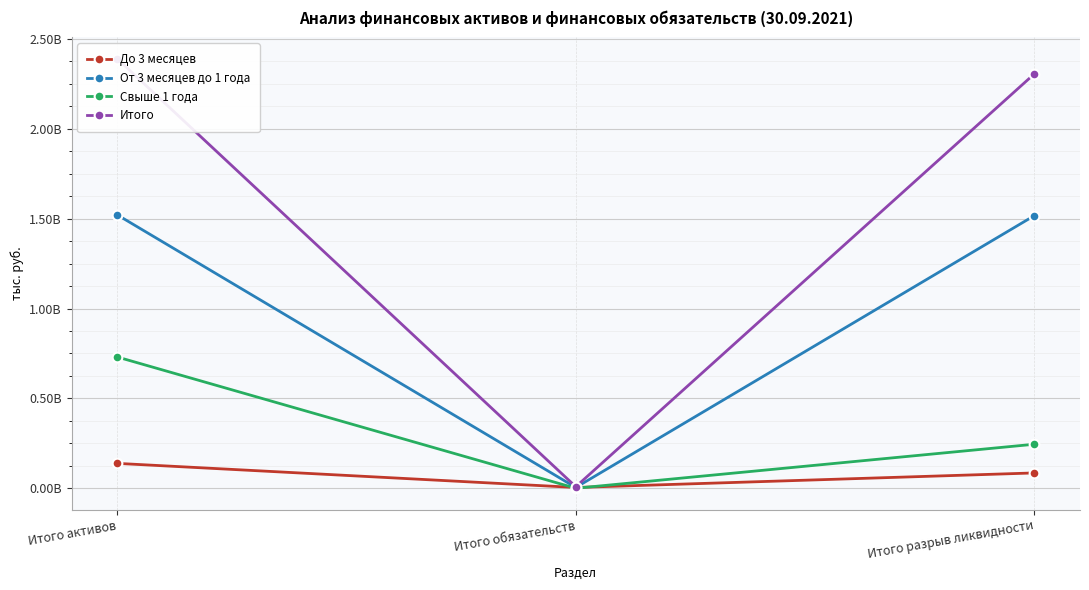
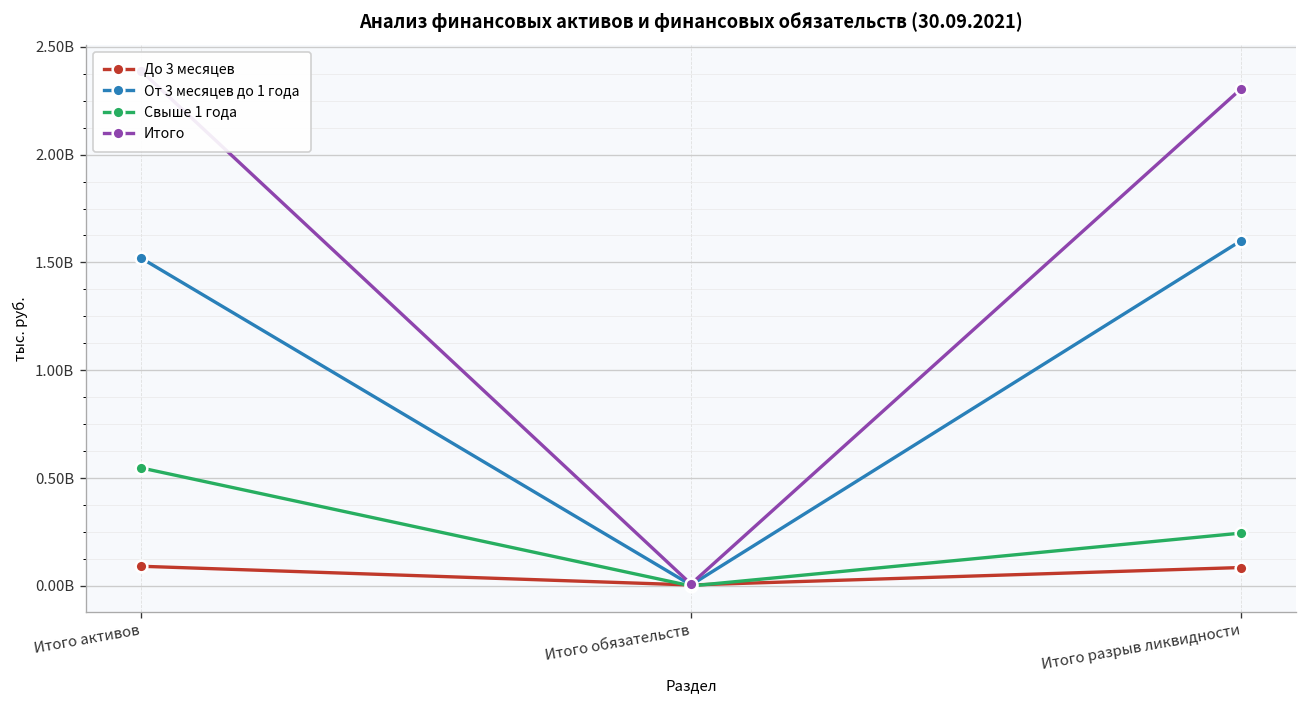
До 3 месяцев, Итого активов: 140000000 -> 90000000
Свыше 1 года, Итого активов: 730000000 -> 550000000
От 3 месяцев до 1 года, Итого разрыв ликвидности: 1520000000 -> 1600000000
